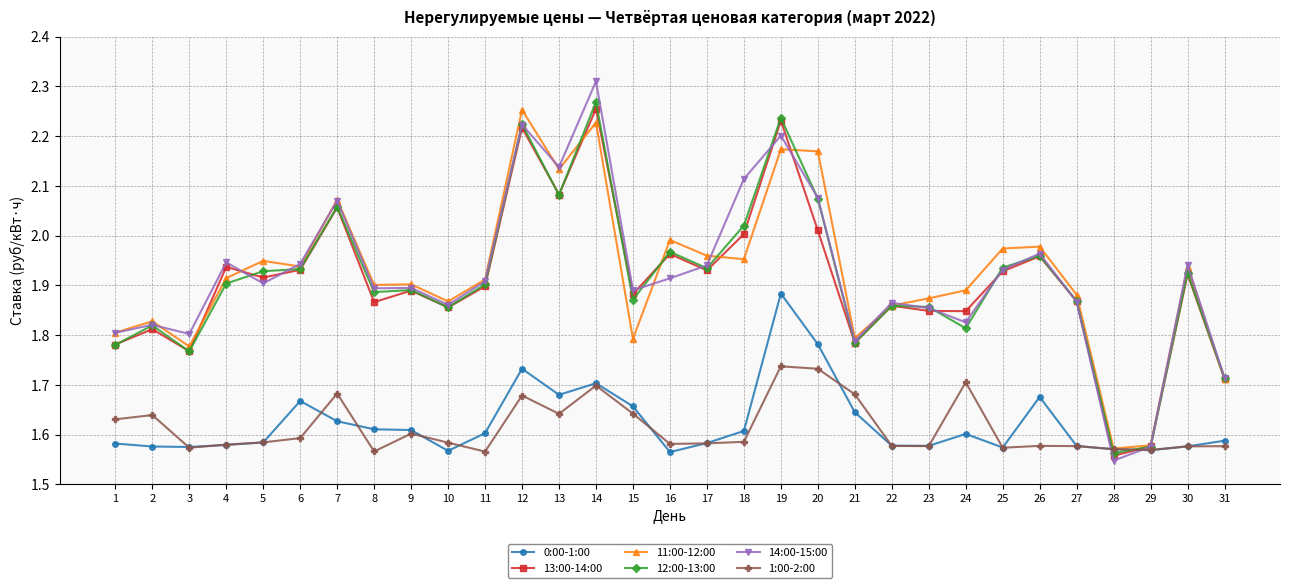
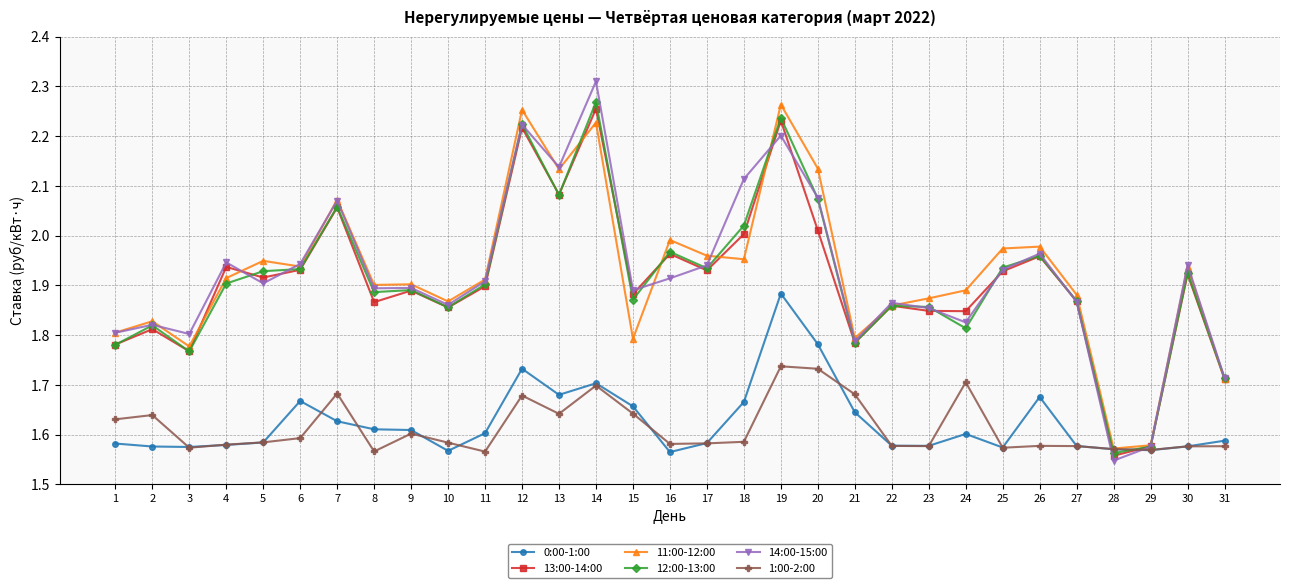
0:00-1:00, 18: 1.61 -> 1.67
11:00-12:00, 19: 2.17 -> 2.26
11:00-12:00, 20: 2.17 -> 2.13
